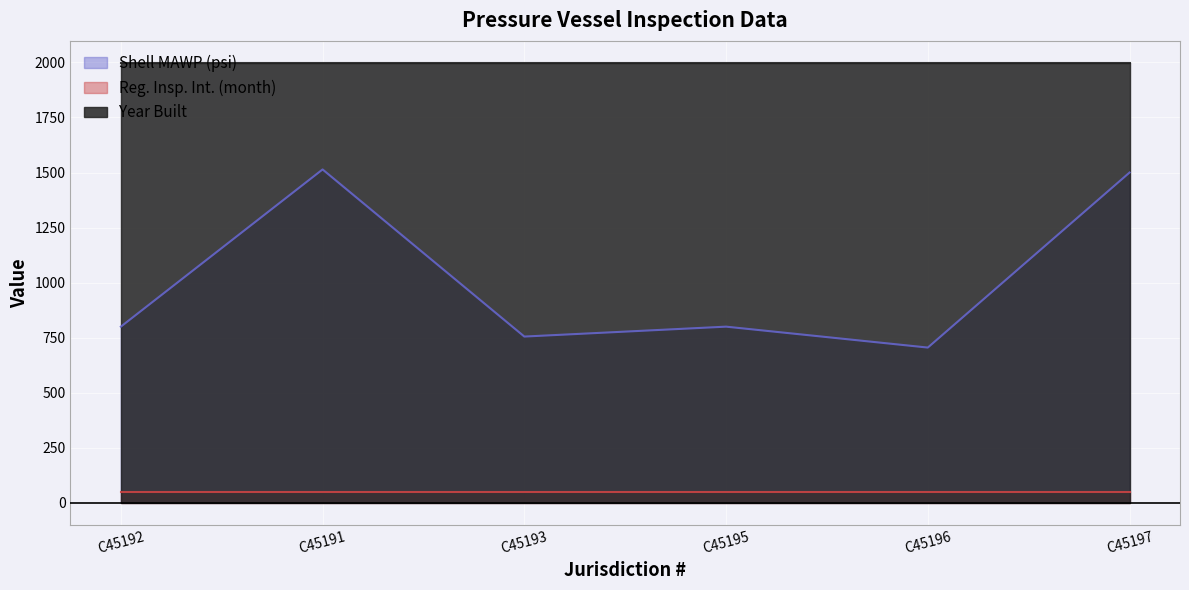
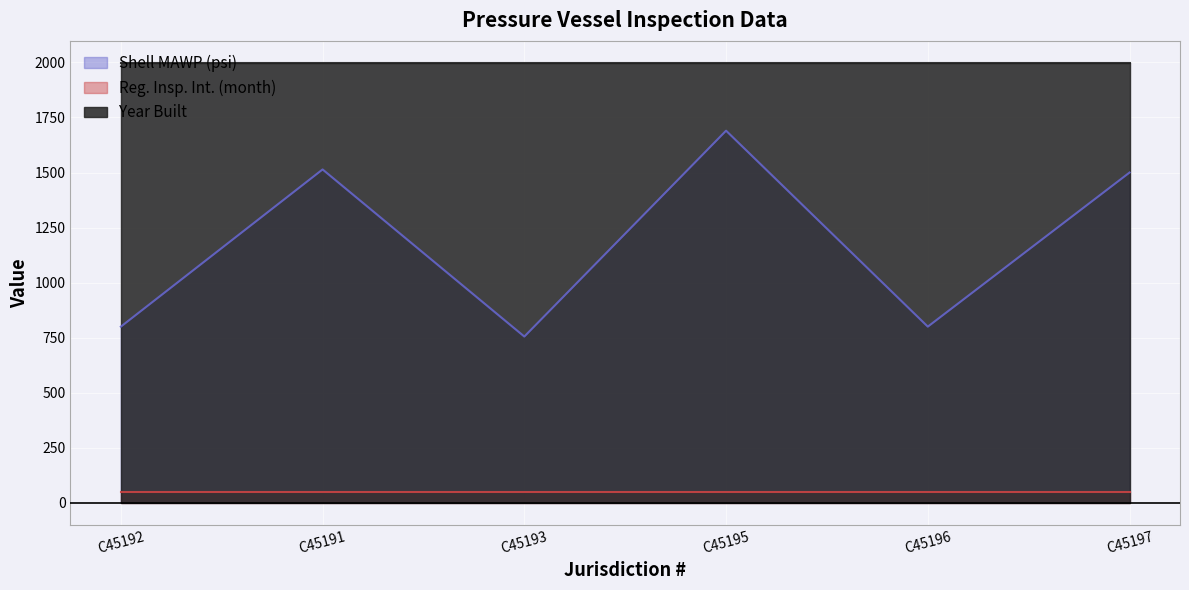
Shell MAWP (psi), C45195: 800 -> 1690
Shell MAWP (psi), C45196: 710 -> 800
